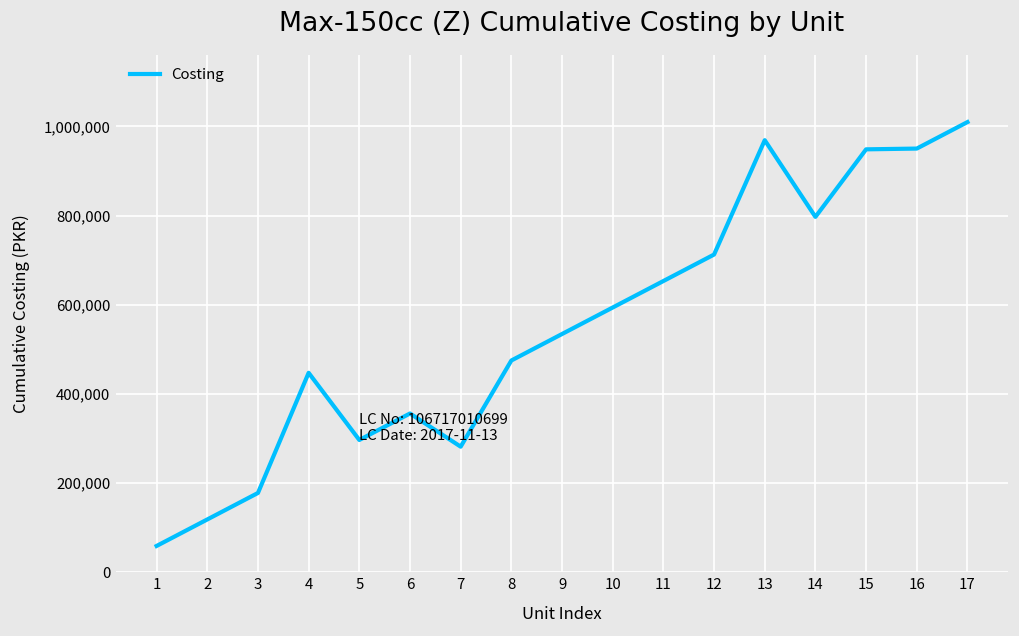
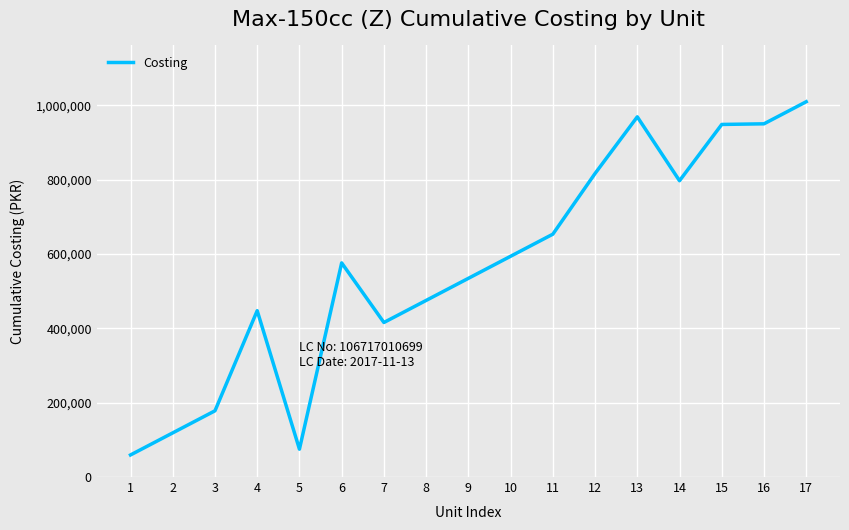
5: 300,000 -> 70,000
6: 360,000 -> 580,000
7: 280,000 -> 420,000
12: 710,000 -> 820,000
